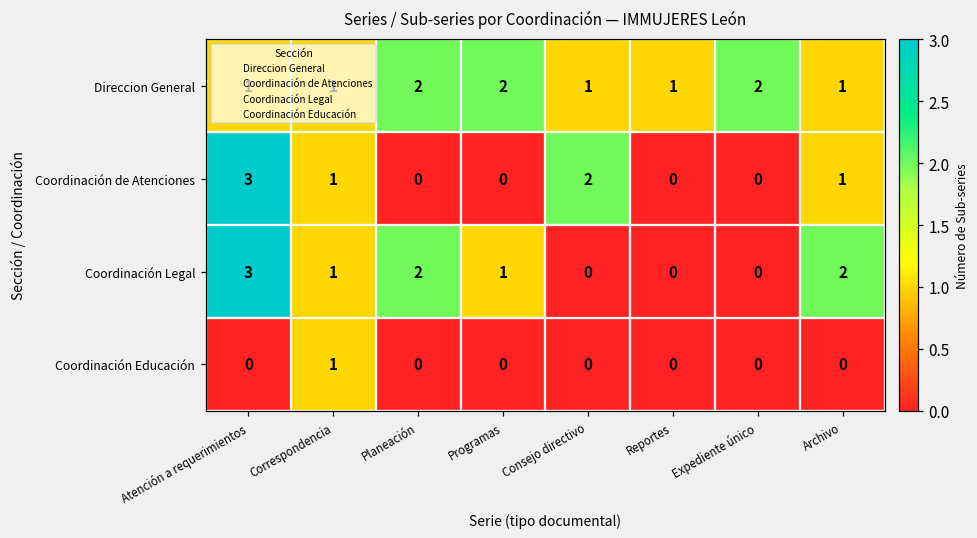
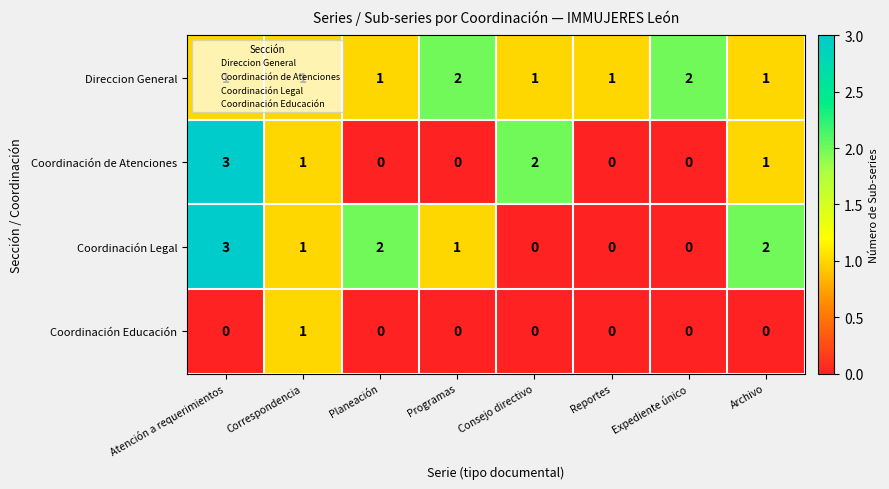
Direccion General, Planeación: 2 -> 1
